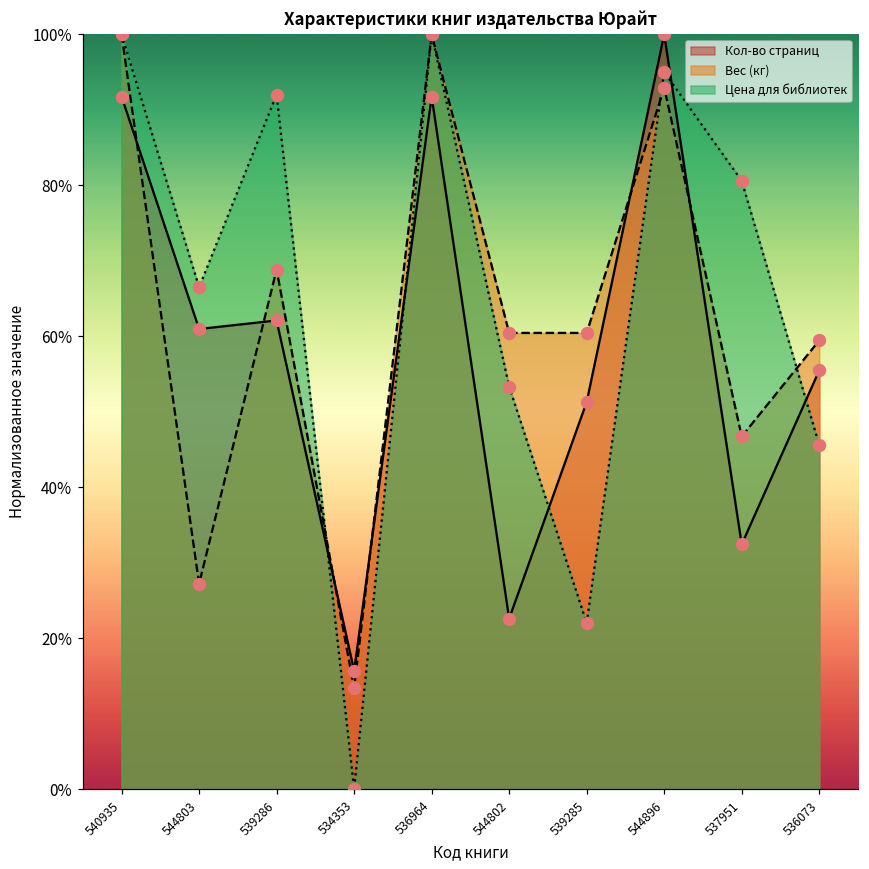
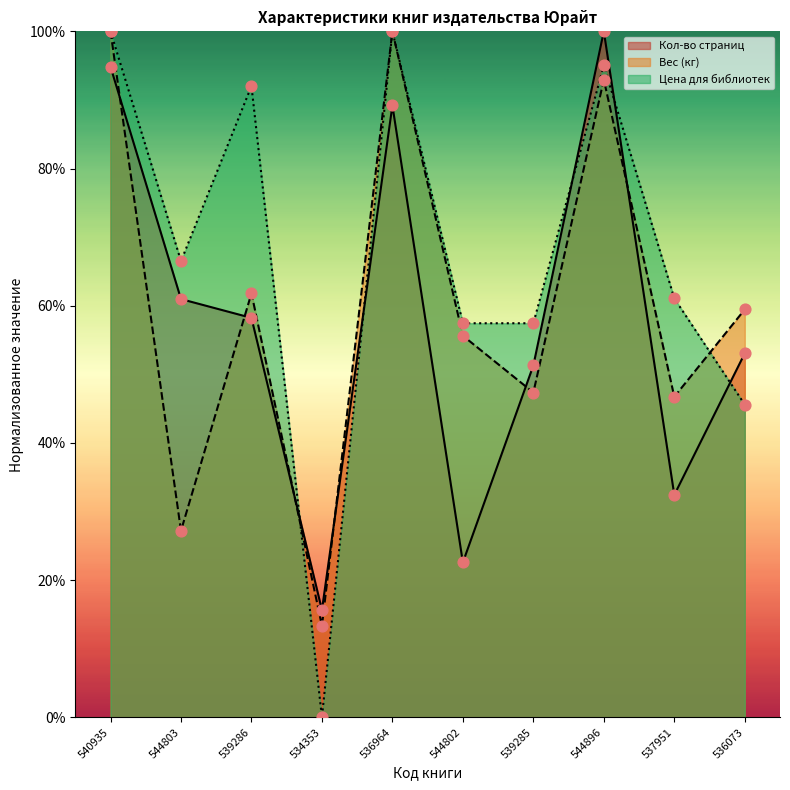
Кол-во страниц, 540935: 92% -> 95%
Кол-во страниц, 539286: 62% -> 58%
Вес (кг), 539286: 69% -> 62%
Кол-во страниц, 536964: 92% -> 89%
Вес (кг), 544802: 60% -> 56%
Цена для библиотек, 544802: 53% -> 57%
Вес (кг), 539285: 60% -> 47%
Цена для библиотек, 539285: 22% -> 57%
Цена для библиотек, 537951: 81% -> 61%
Кол-во страниц, 536073: 55% -> 53%
